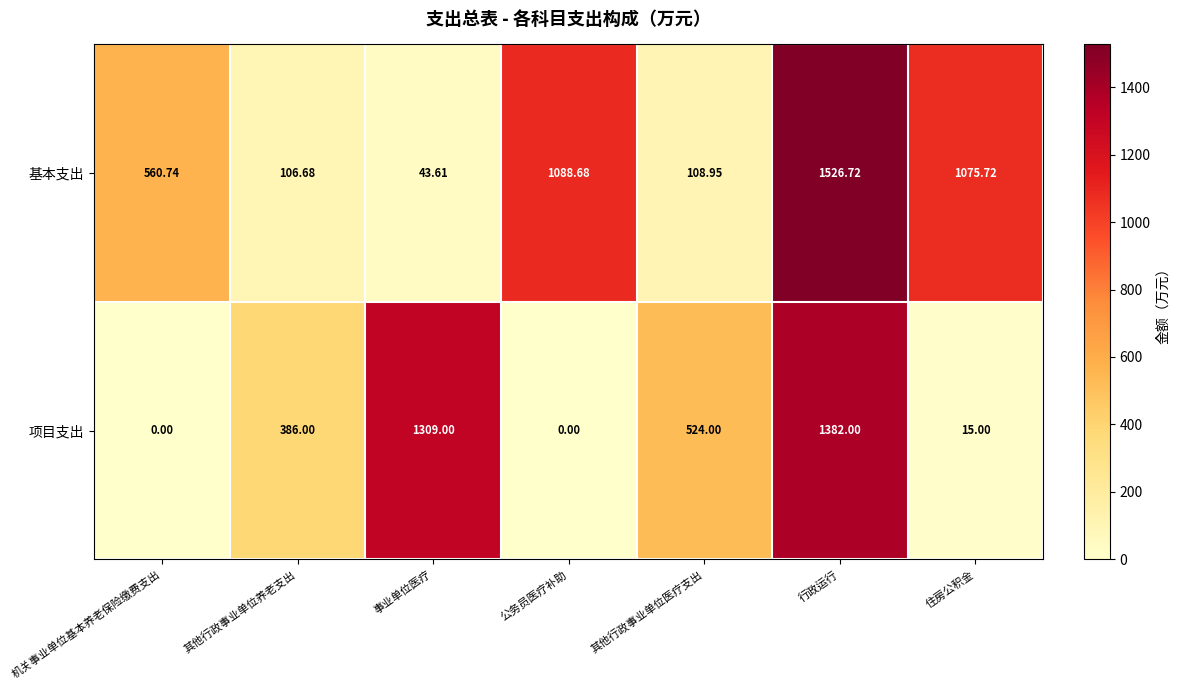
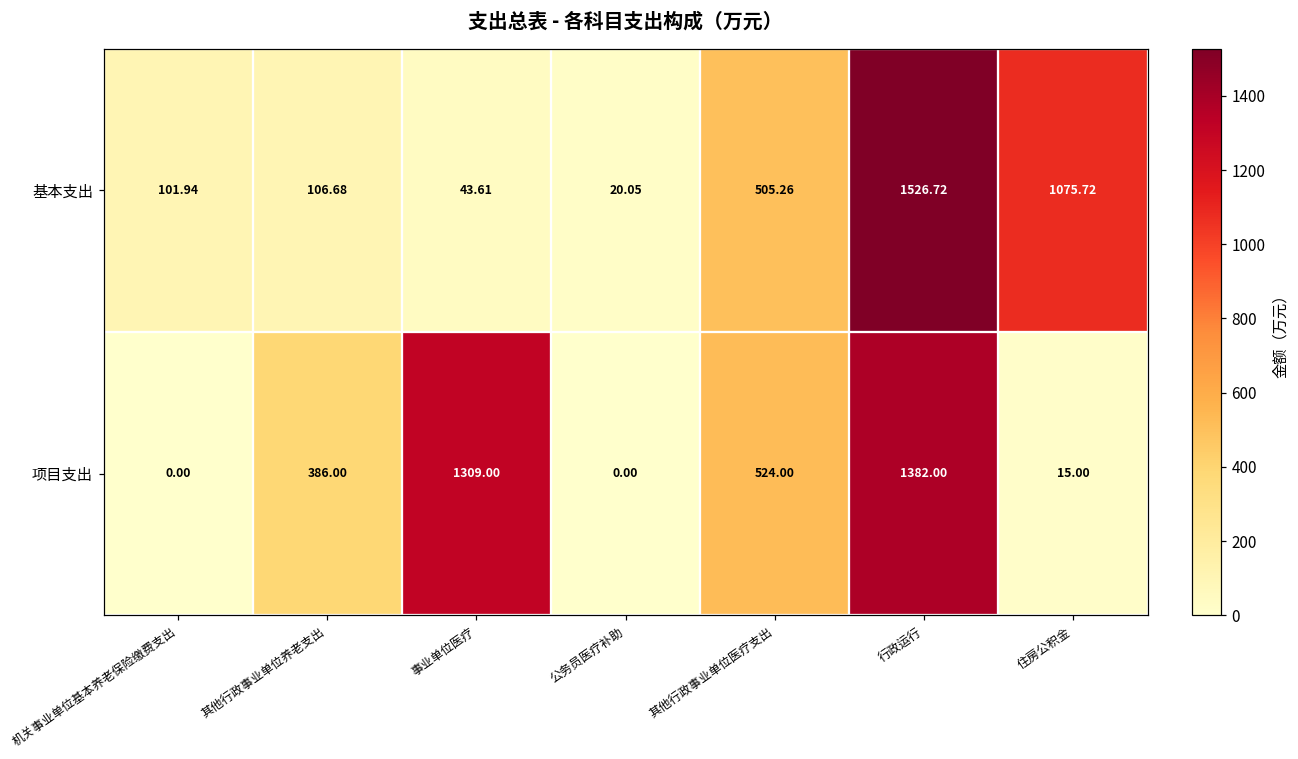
基本支出, 机关事业单位基本养老保险缴费支出: 560.74 -> 101.94
基本支出, 公务员医疗补助: 1088.68 -> 20.05
基本支出, 其他行政事业单位医疗支出: 108.95 -> 505.26
